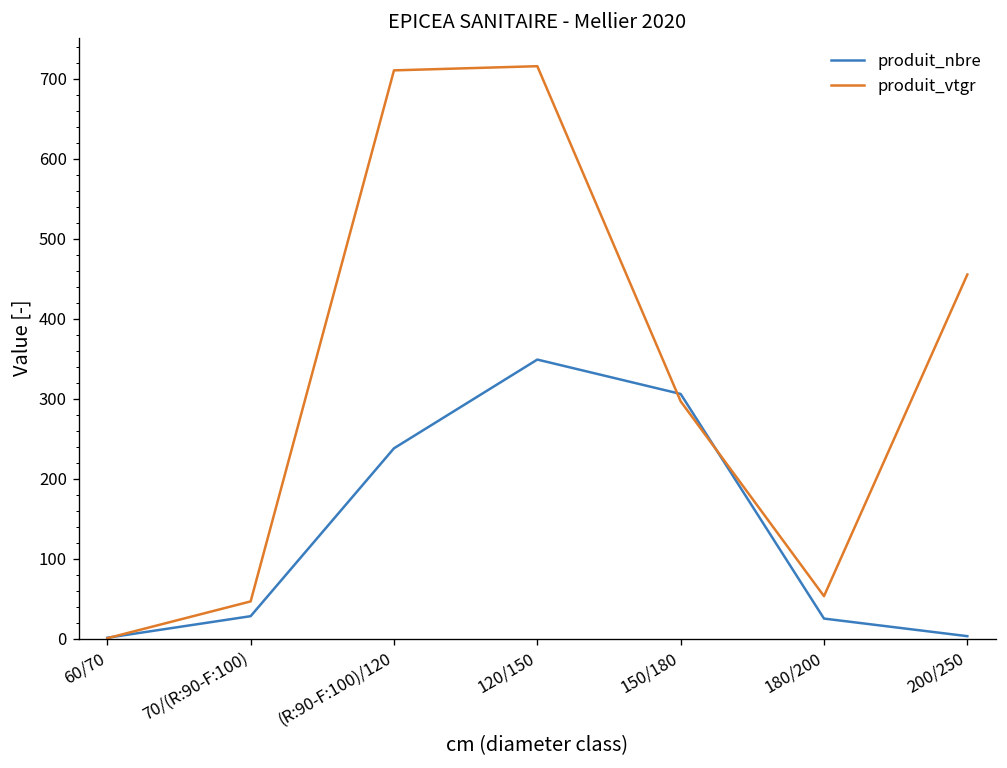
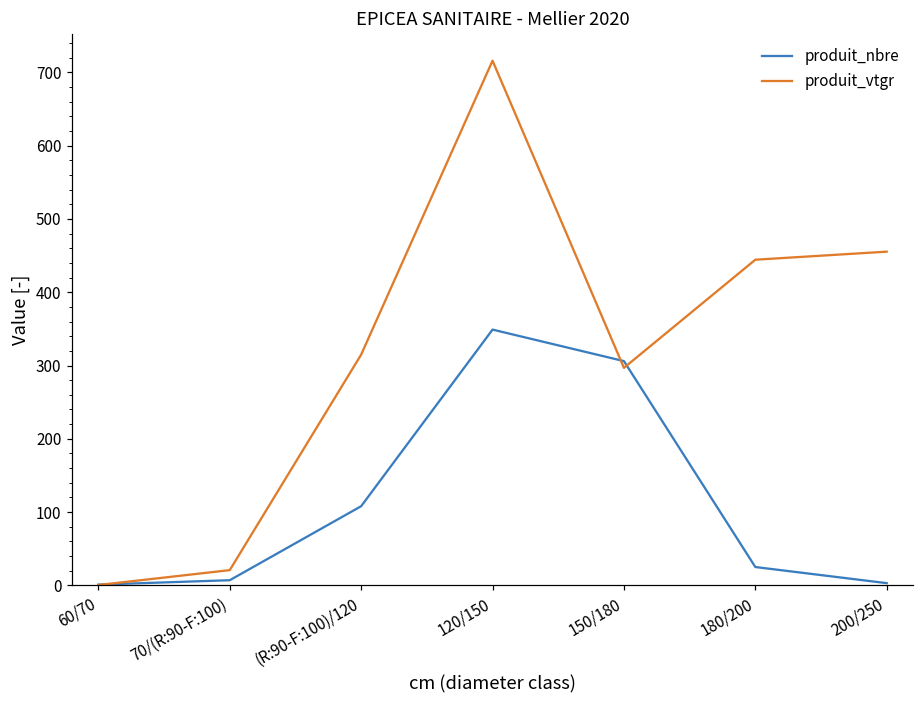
produit_nbre, 70/(R:90-F:100): 30 -> 10
produit_vtgr, 70/(R:90-F:100): 50 -> 20
produit_nbre, (R:90-F:100)/120: 240 -> 110
produit_vtgr, (R:90-F:100)/120: 710 -> 310
produit_vtgr, 180/200: 50 -> 440
